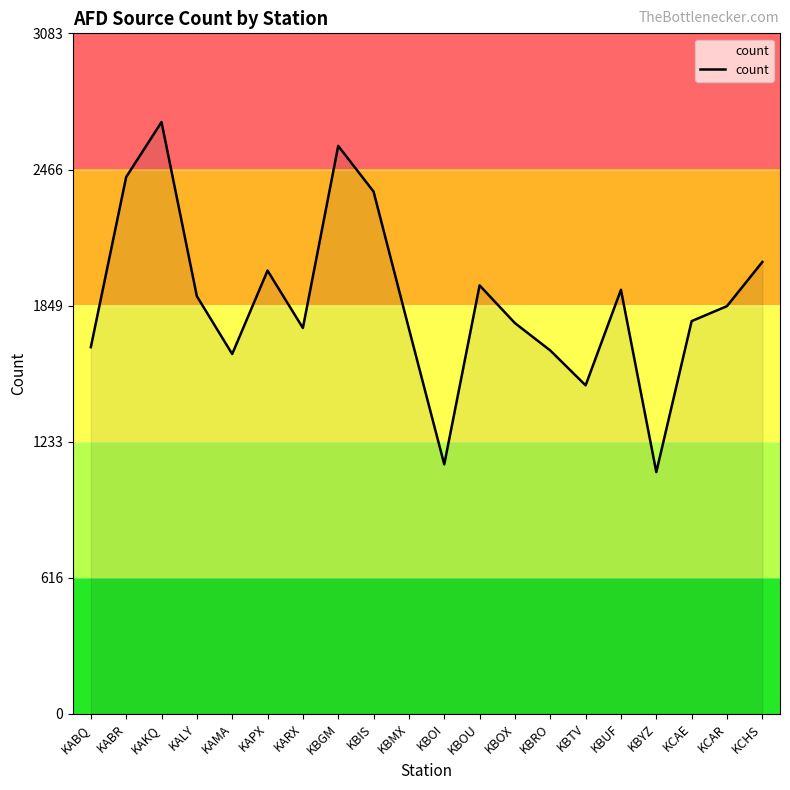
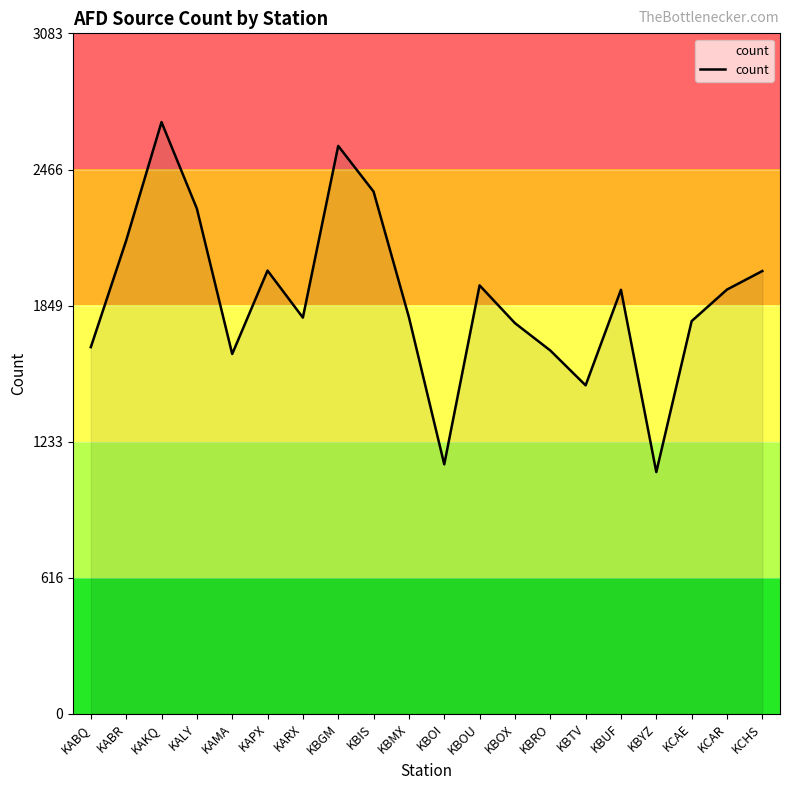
KABR: 2430 -> 2140
KALY: 1890 -> 2290
KARX: 1750 -> 1800
KBMX: 1750 -> 1800
KCAR: 1850 -> 1920
KCHS: 2050 -> 2010
